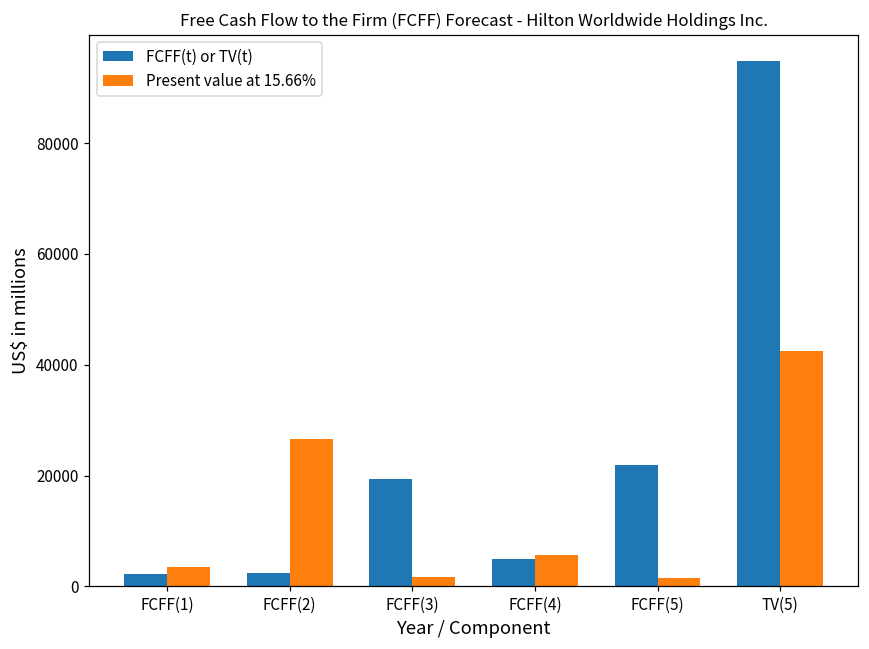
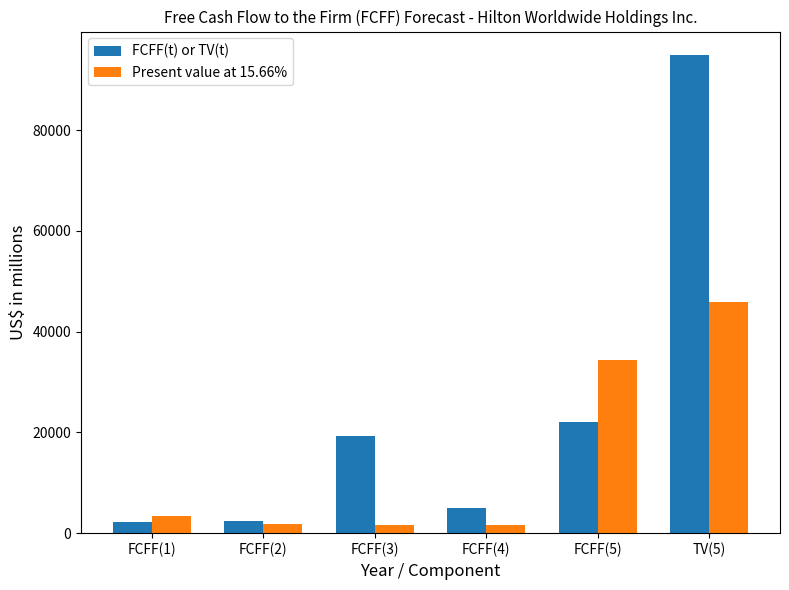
Present value at 15.66%, FCFF(2): 27000 -> 2000
Present value at 15.66%, FCFF(4): 6000 -> 2000
Present value at 15.66%, FCFF(5): 2000 -> 34000
Present value at 15.66%, TV(5): 42000 -> 46000
